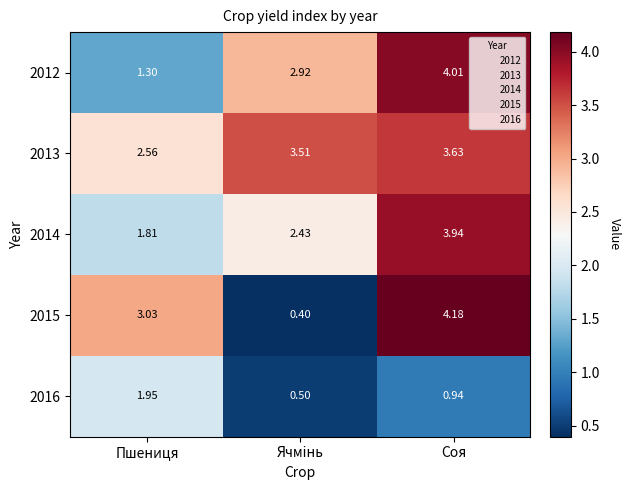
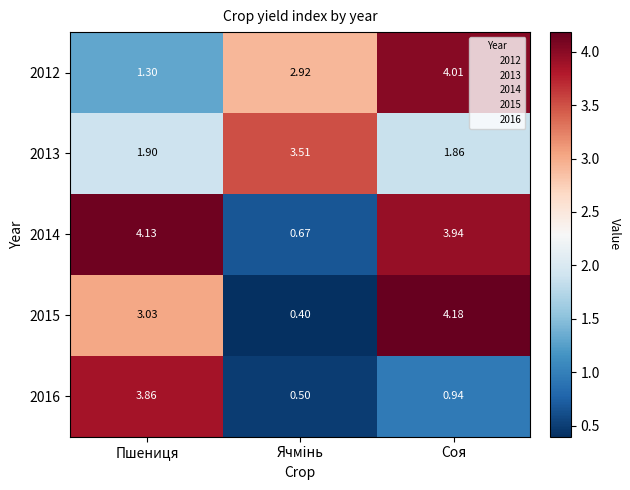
2013, Пшениця: 2.56 -> 1.90
2013, Соя: 3.63 -> 1.86
2014, Пшениця: 1.81 -> 4.13
2014, Ячмінь: 2.43 -> 0.67
2016, Пшениця: 1.95 -> 3.86
